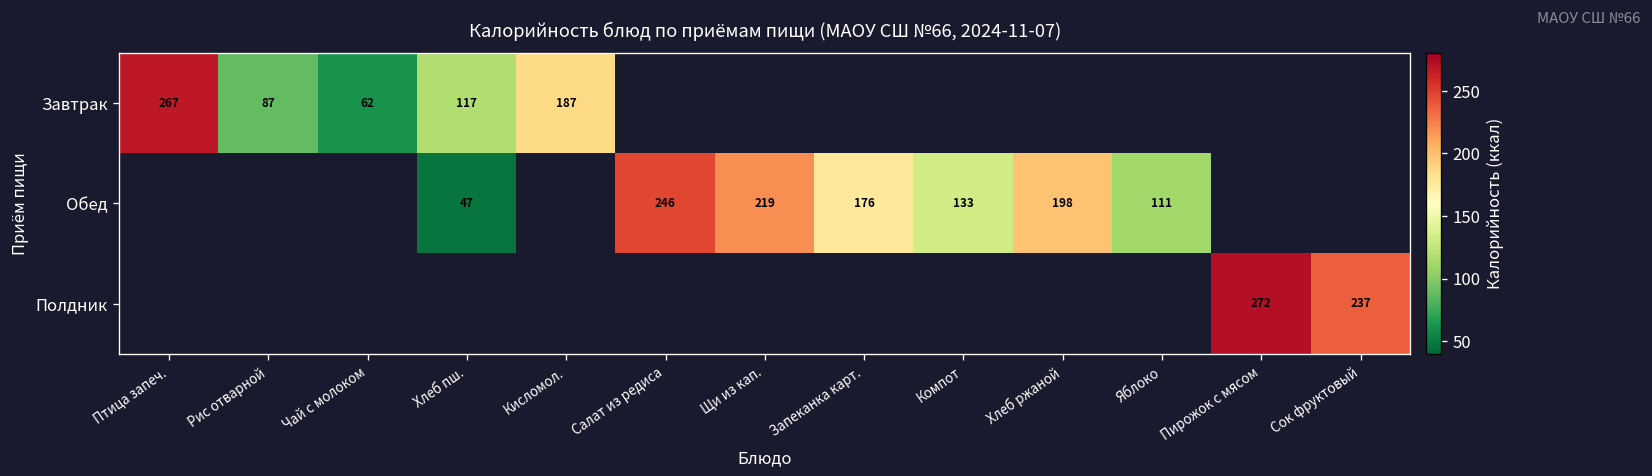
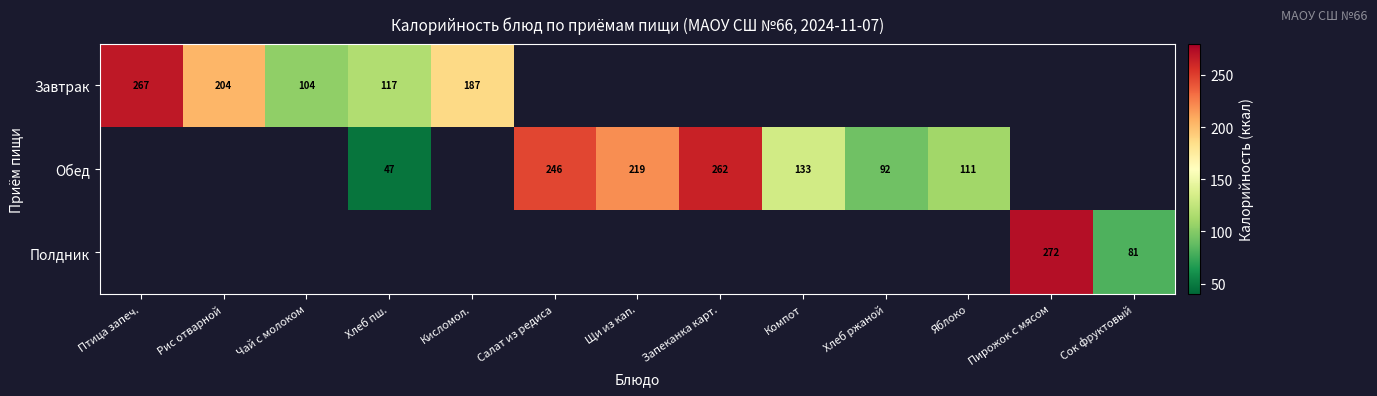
Завтрак, Рис отварной: 87 -> 204
Завтрак, Чай с молоком: 62 -> 104
Обед, Запеканка карт.: 176 -> 262
Обед, Хлеб ржаной: 198 -> 92
Полдник, Сок фруктовый: 237 -> 81
